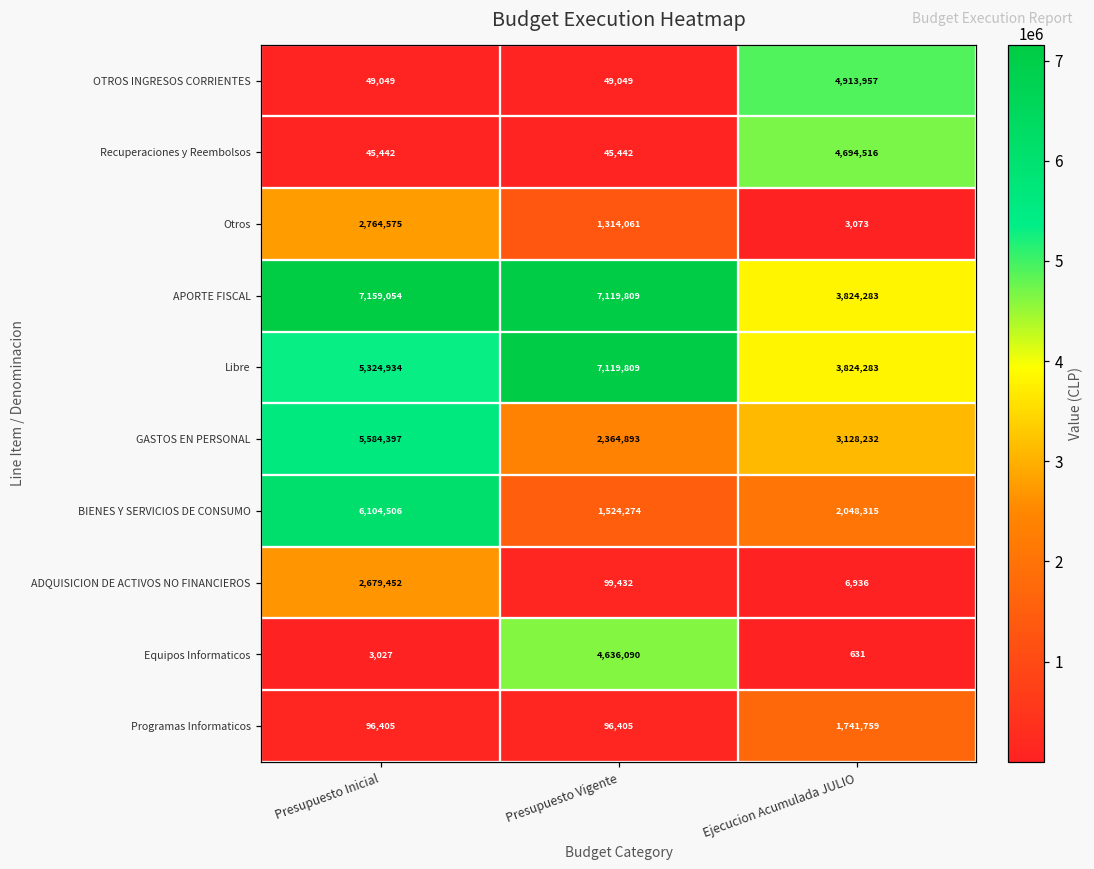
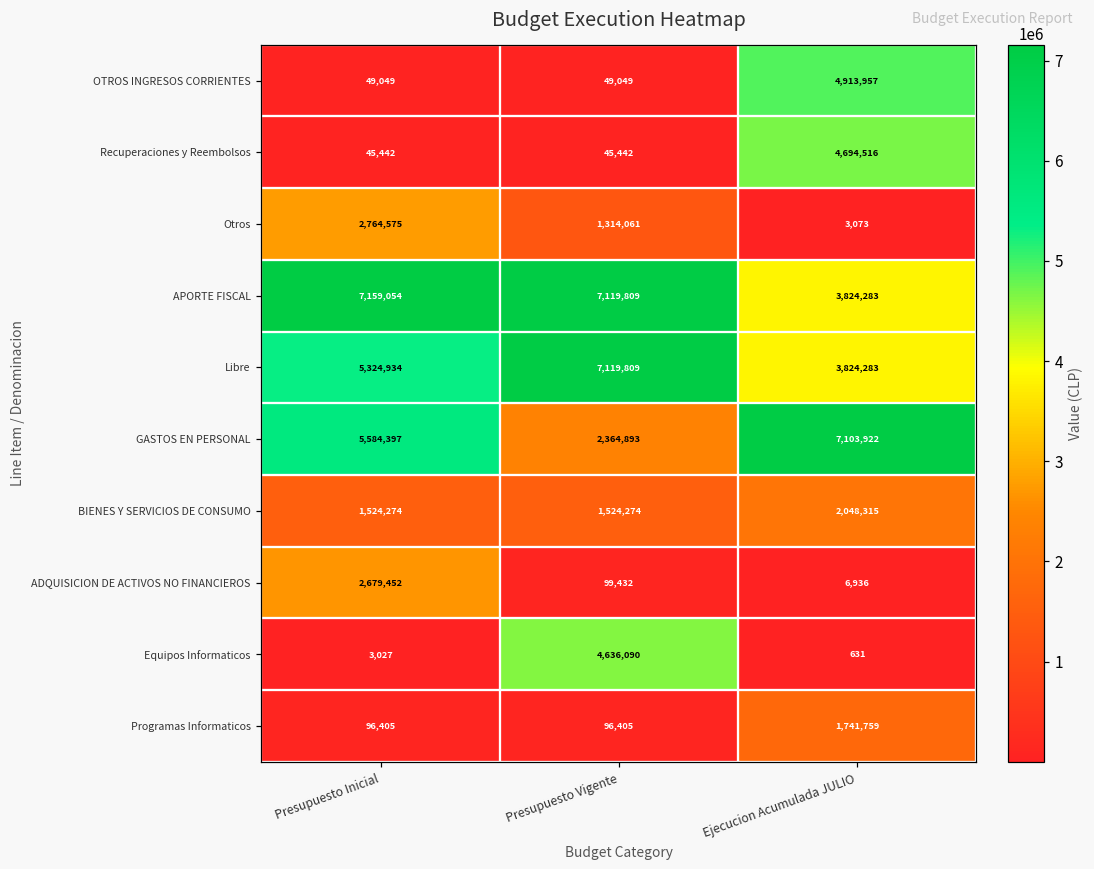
GASTOS EN PERSONAL, Ejecucion Acumulada JULIO: 3,128,232 -> 7,103,922
BIENES Y SERVICIOS DE CONSUMO, Presupuesto Inicial: 6,104,506 -> 1,524,274
